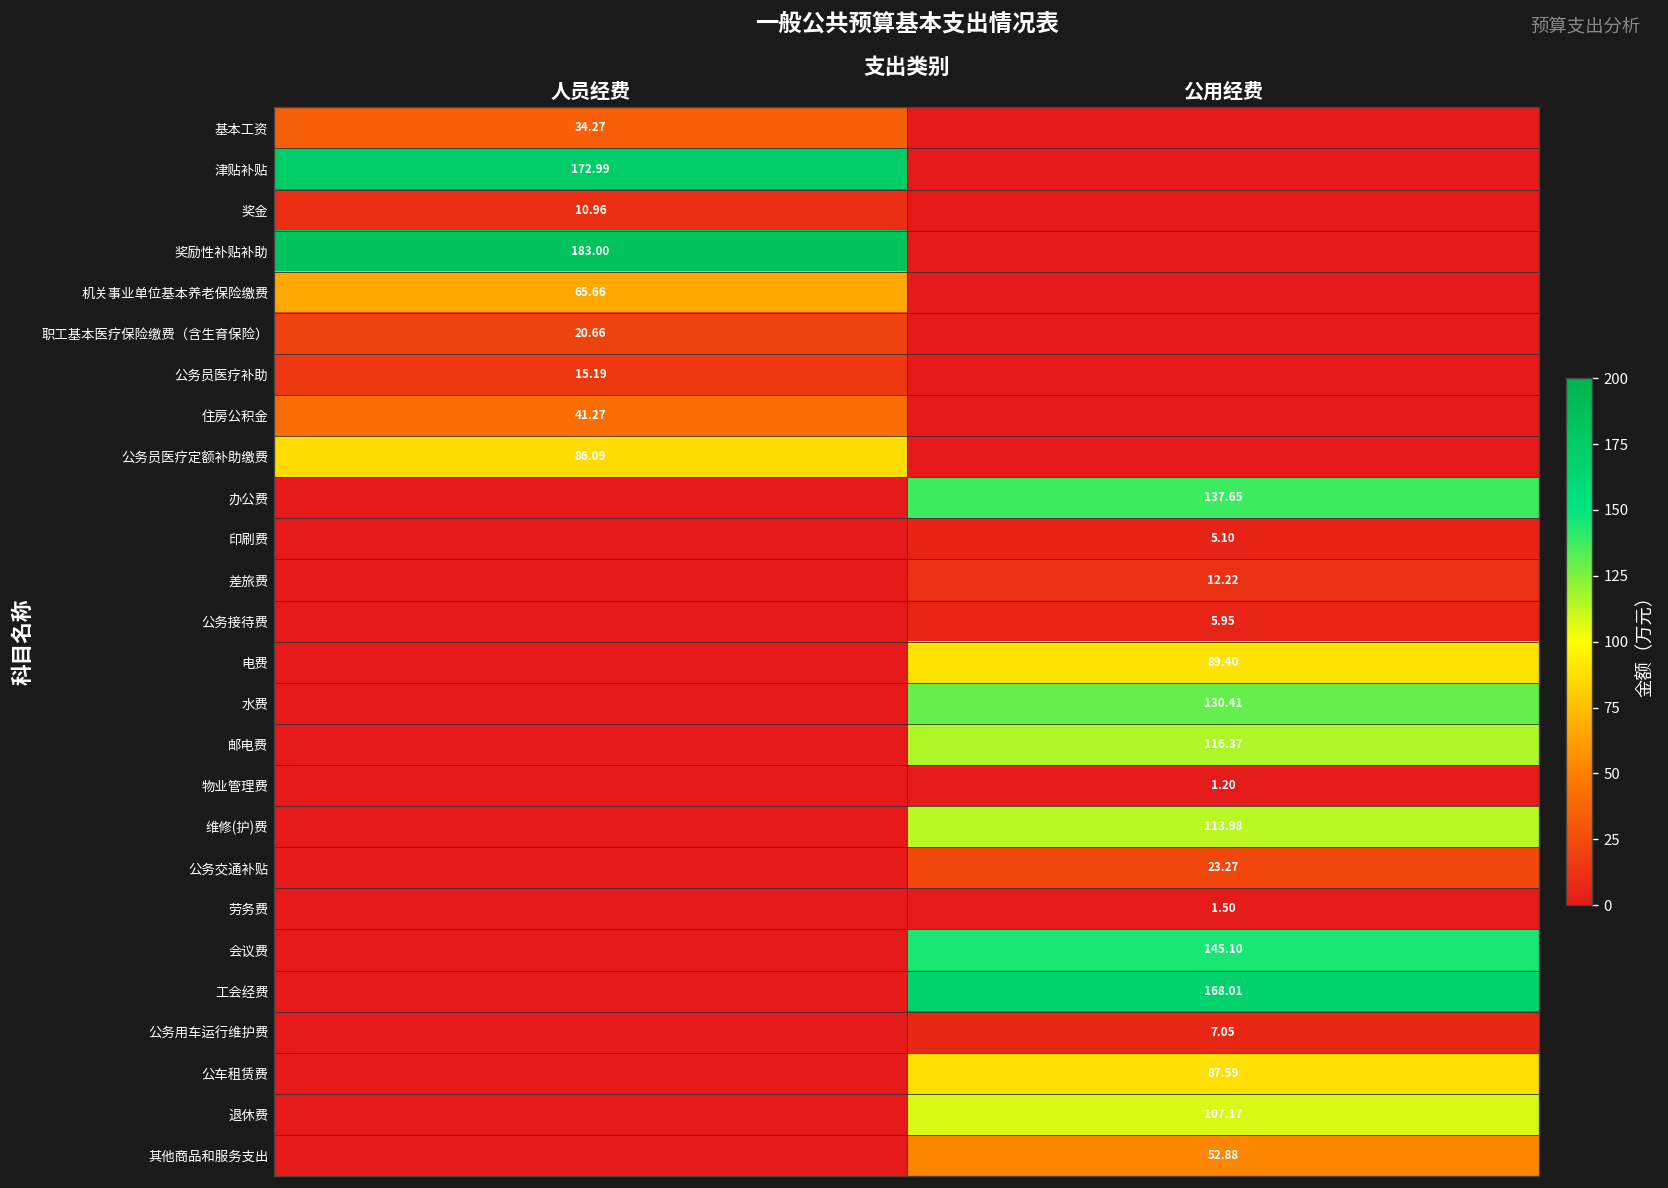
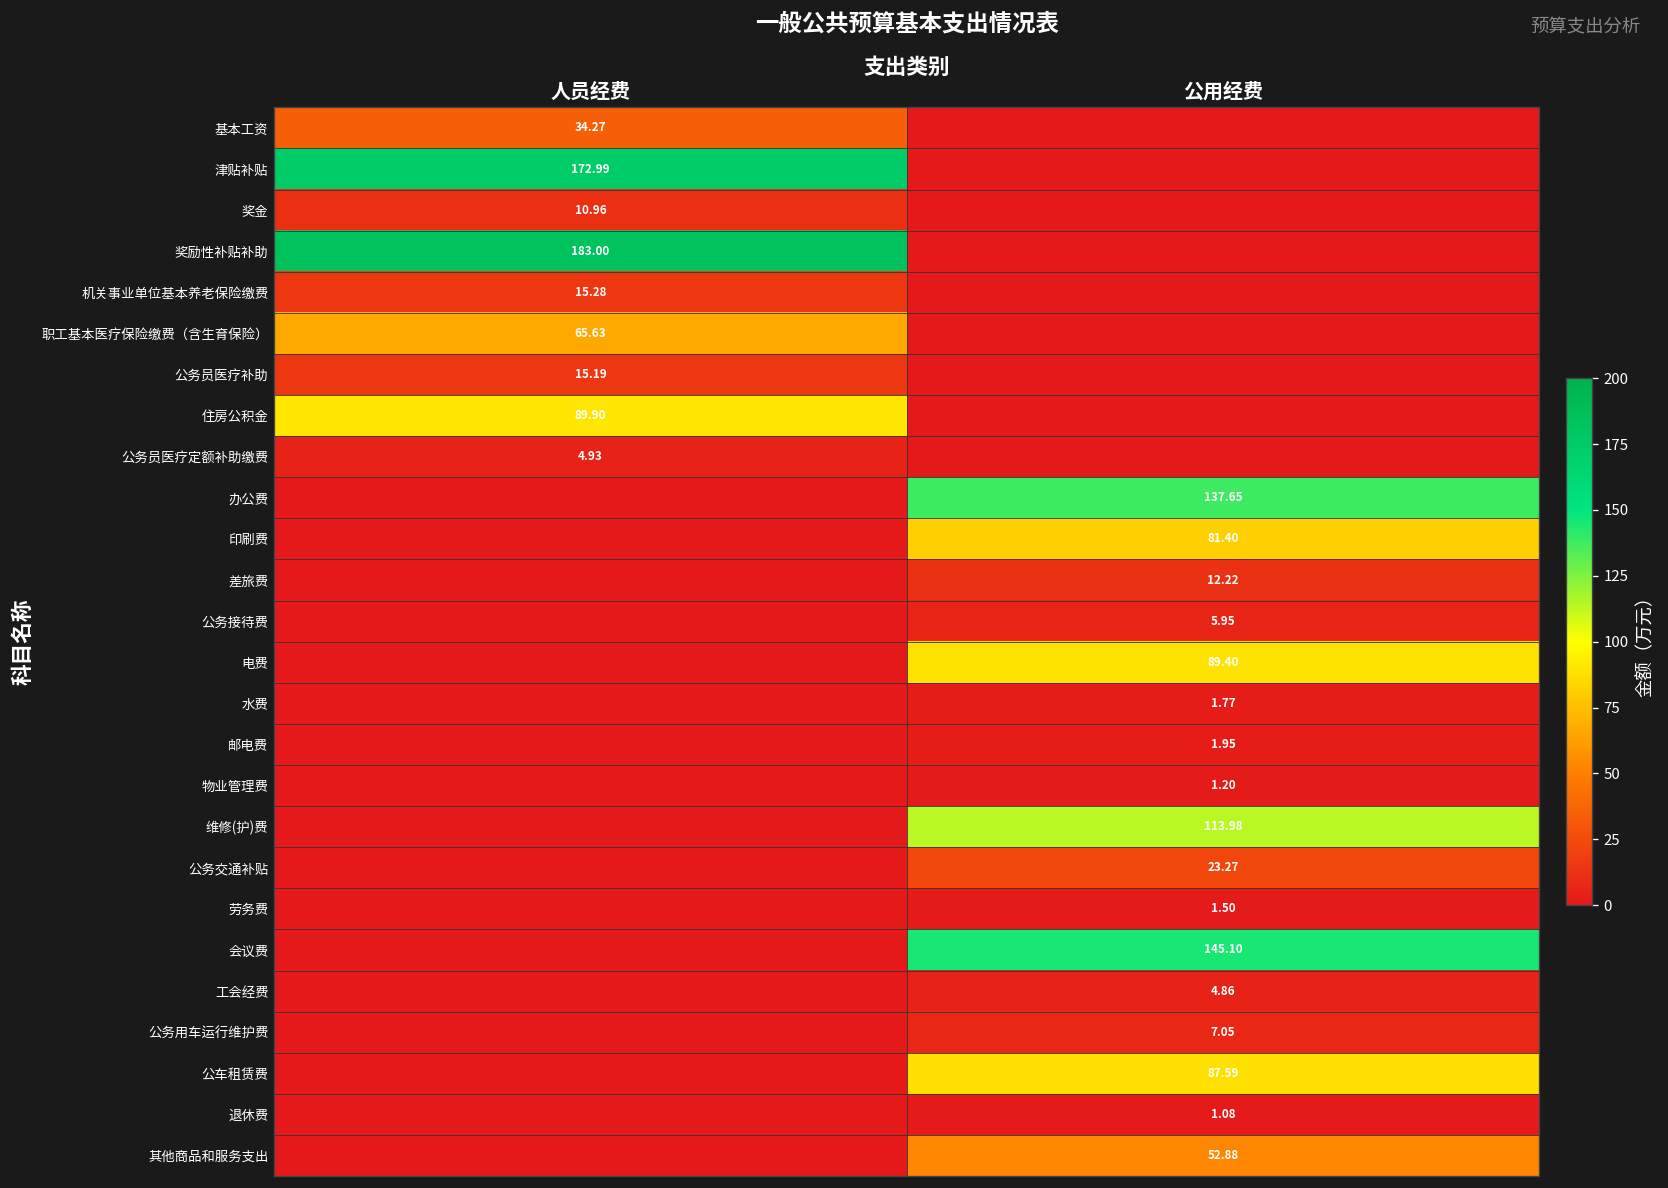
机关事业单位基本养老保险缴费, 人员经费: 65.66 -> 15.28
职工基本医疗保险缴费（含生育保险）, 人员经费: 20.66 -> 65.63
住房公积金, 人员经费: 41.27 -> 89.90
公务员医疗定额补助缴费, 人员经费: 86.09 -> 4.93
印刷费, 公用经费: 5.10 -> 81.40
水费, 公用经费: 130.41 -> 1.77
邮电费, 公用经费: 116.37 -> 1.95
工会经费, 公用经费: 168.01 -> 4.86
退休费, 公用经费: 107.17 -> 1.08
